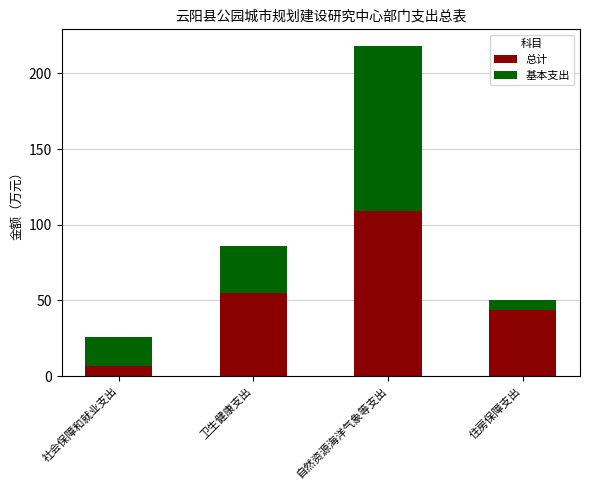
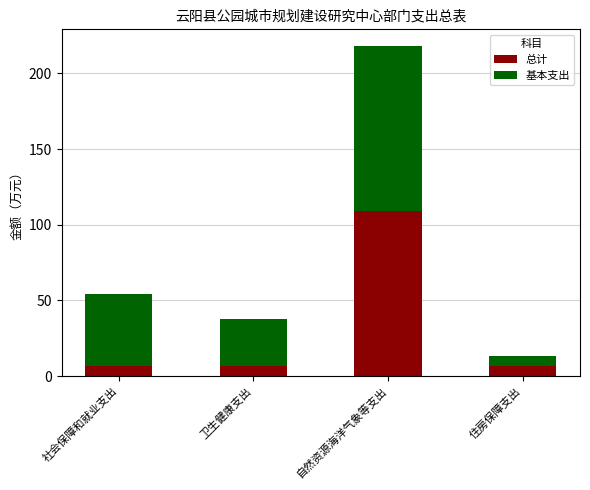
基本支出, 社会保障和就业支出: 19 -> 48
总计, 卫生健康支出: 55 -> 7
总计, 住房保障支出: 44 -> 7
